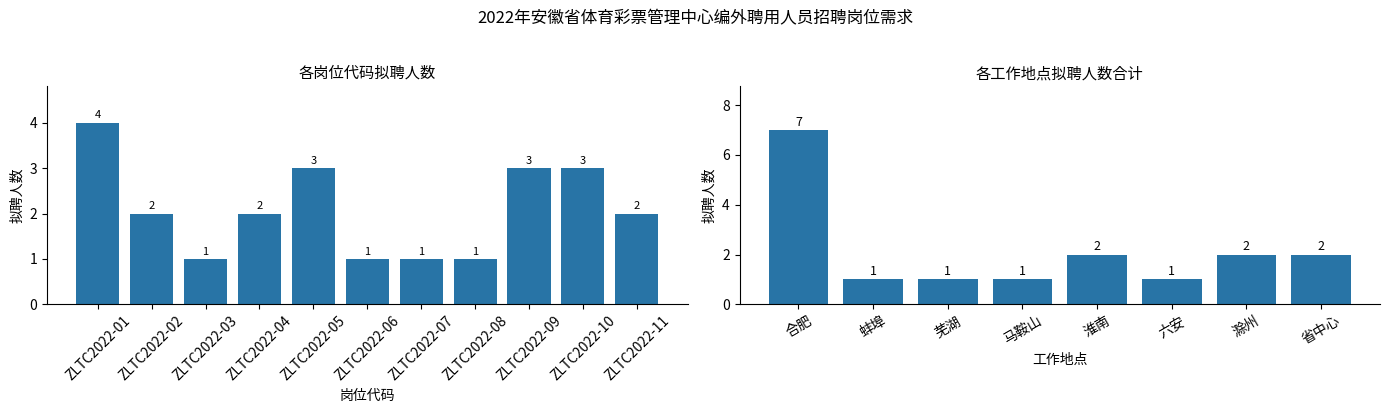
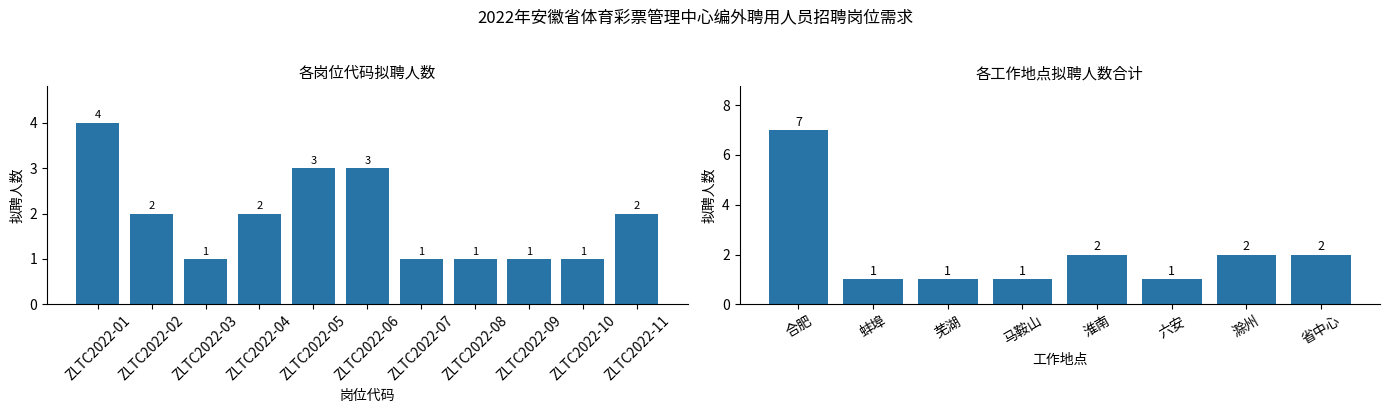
各岗位代码拟聘人数, ZLTC2022-06: 1 -> 3
各岗位代码拟聘人数, ZLTC2022-09: 3 -> 1
各岗位代码拟聘人数, ZLTC2022-10: 3 -> 1
